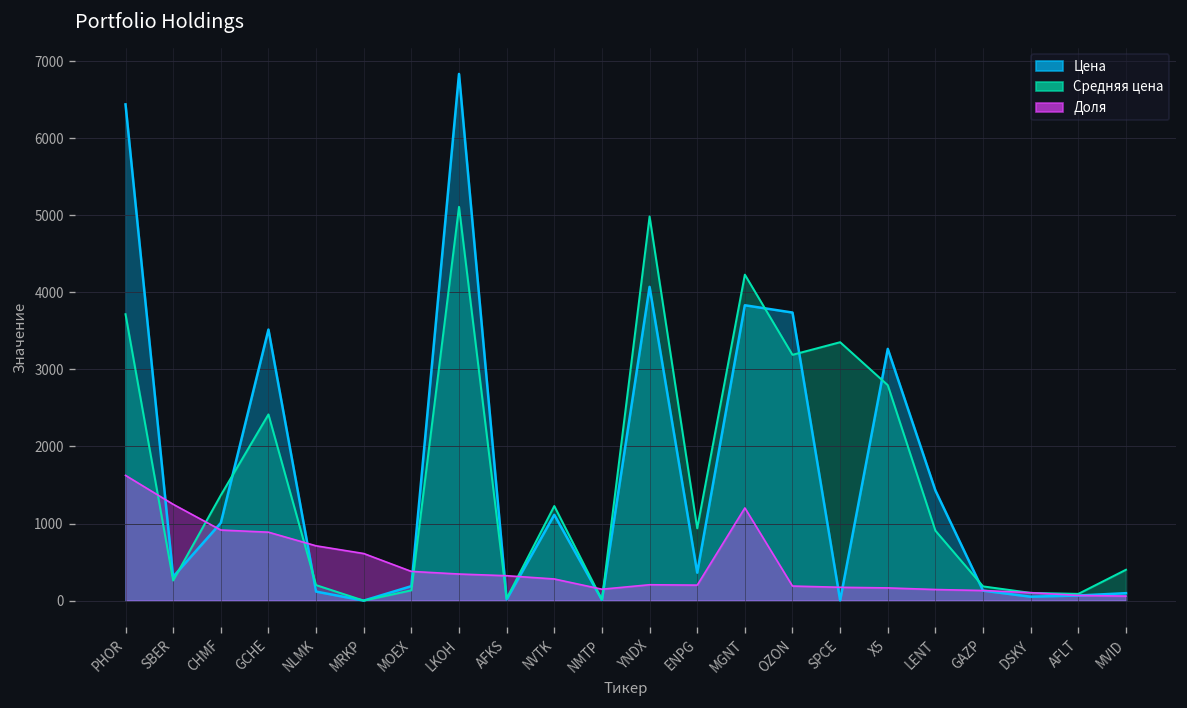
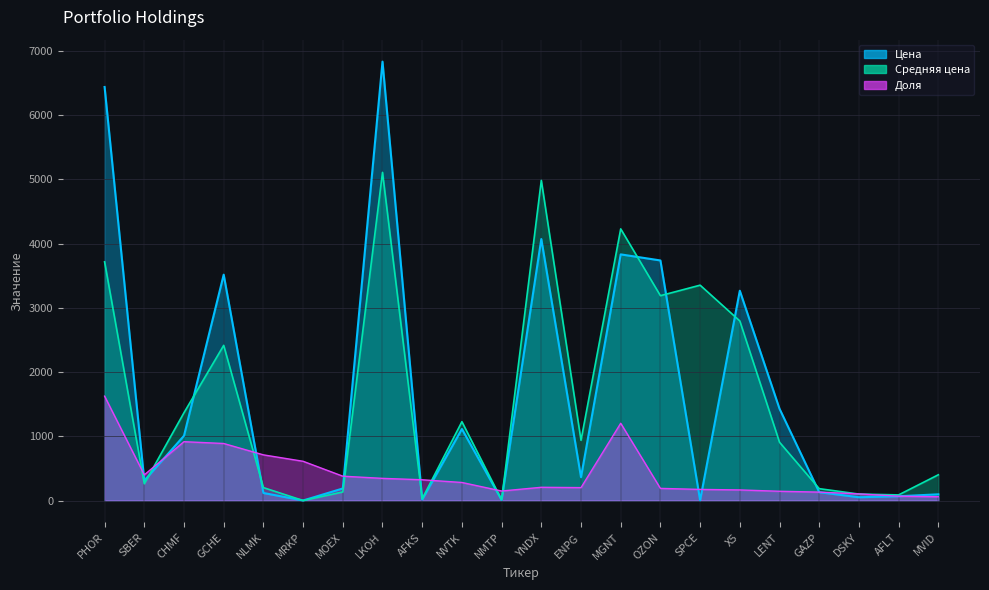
Доля, SBER: 1300 -> 400
